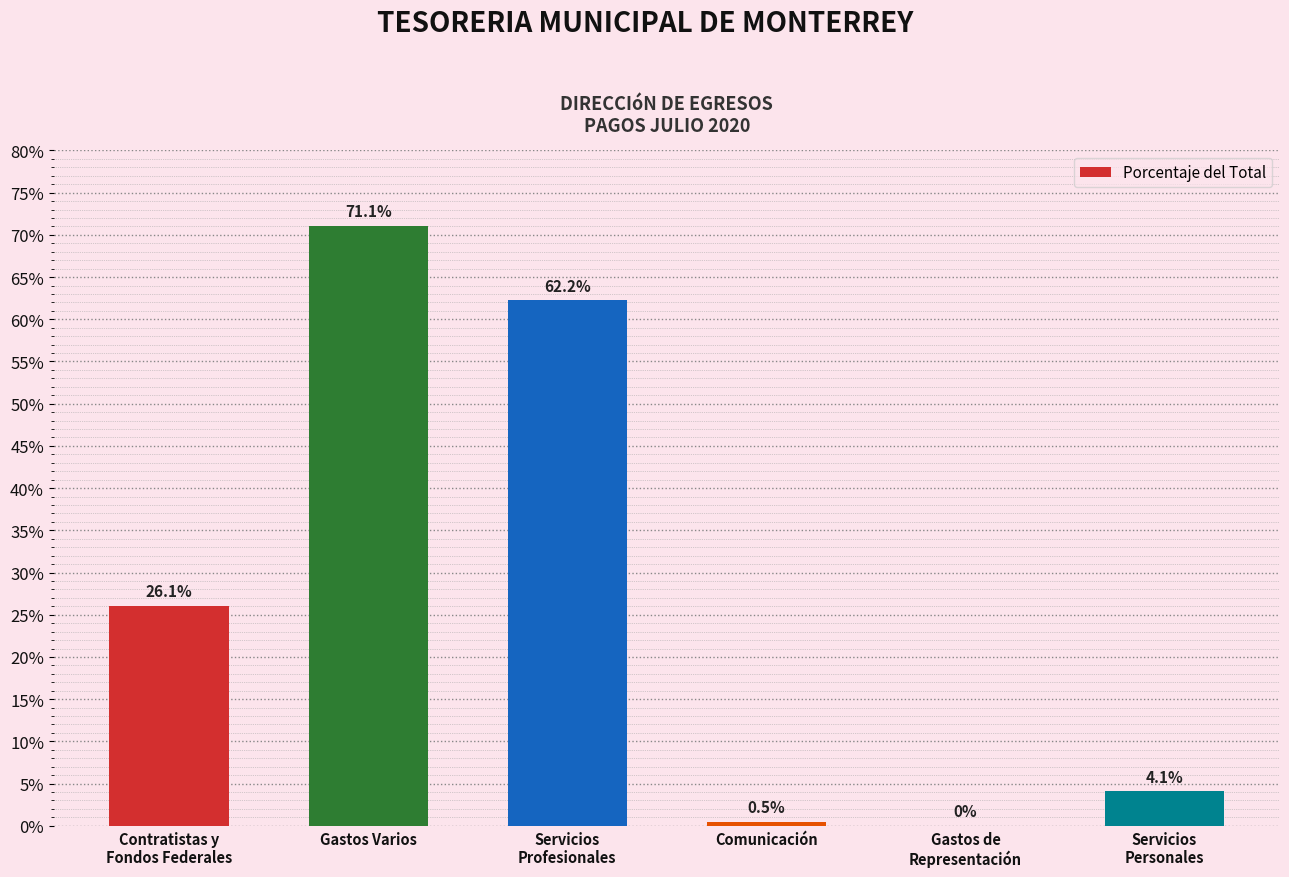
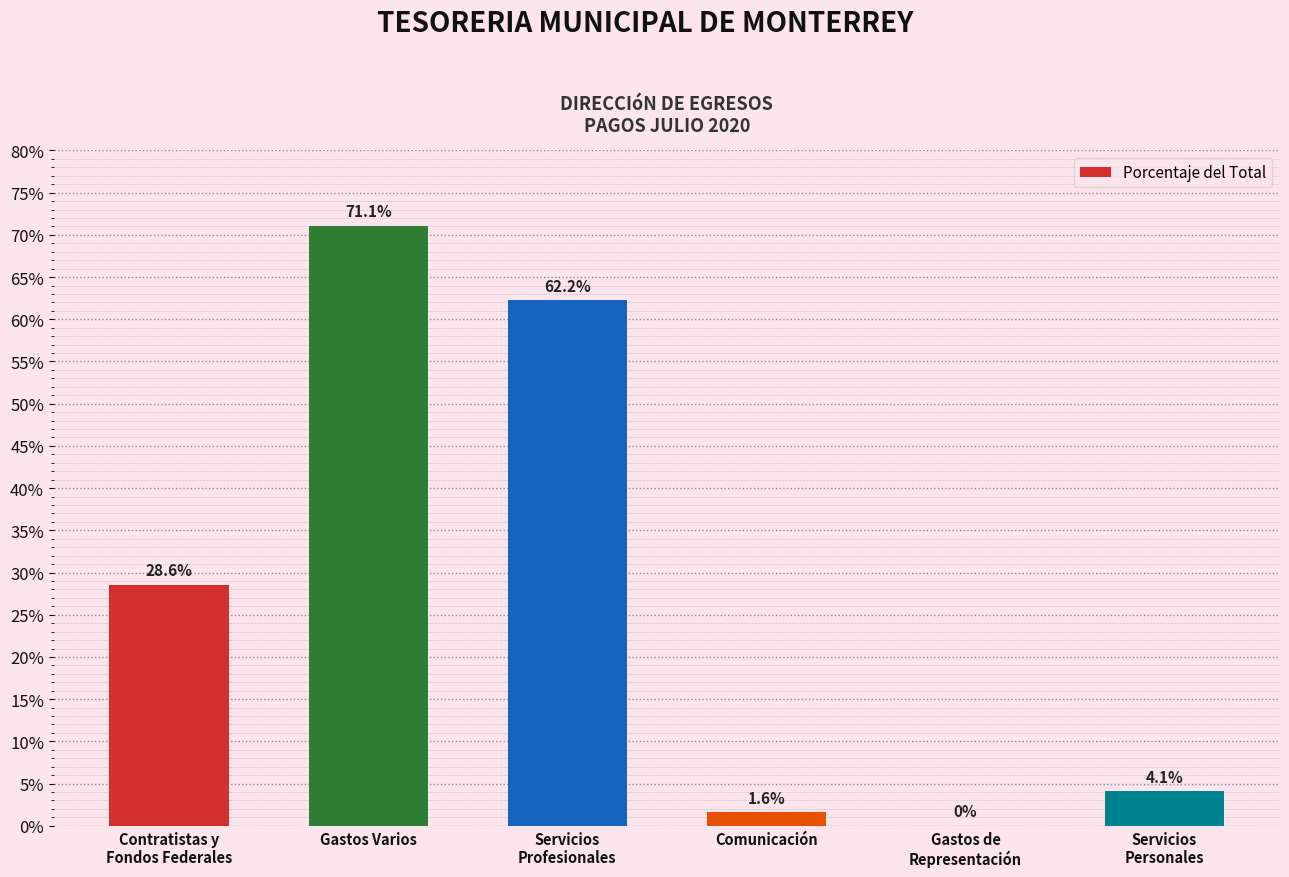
Contratistas y Fondos Federales: 26.1% -> 28.6%
Comunicación: 0.5% -> 1.6%
